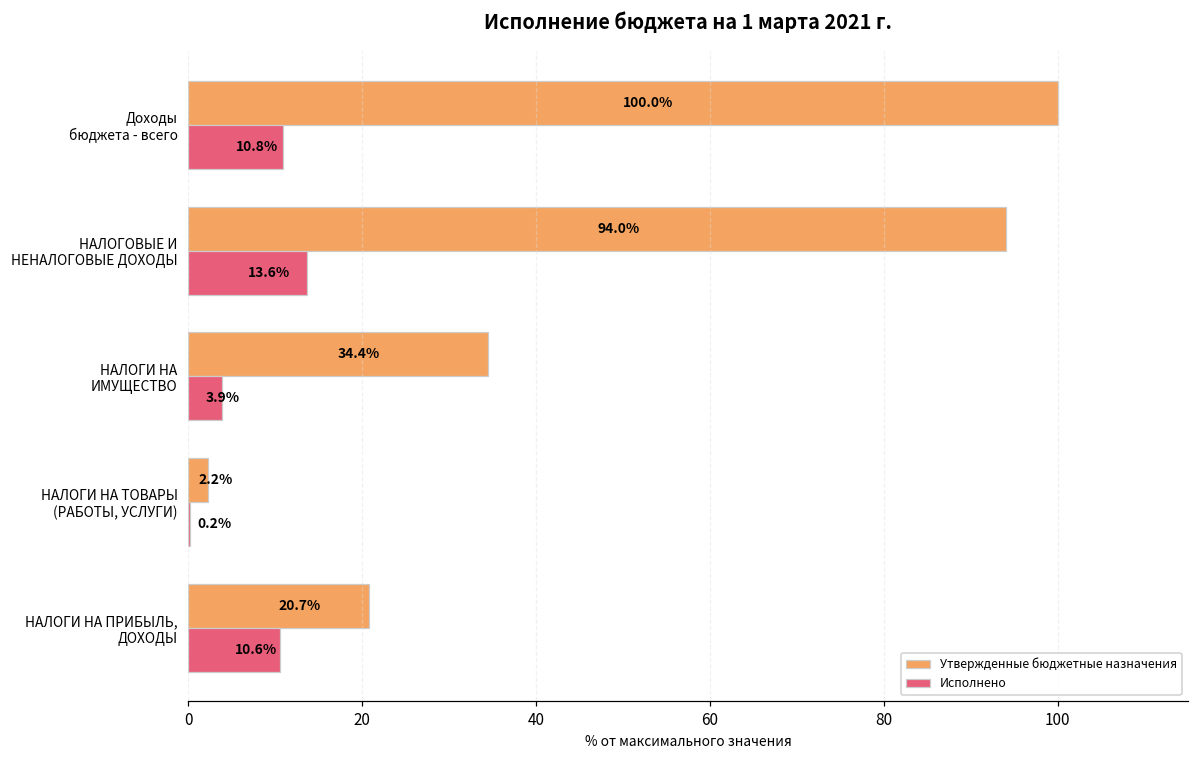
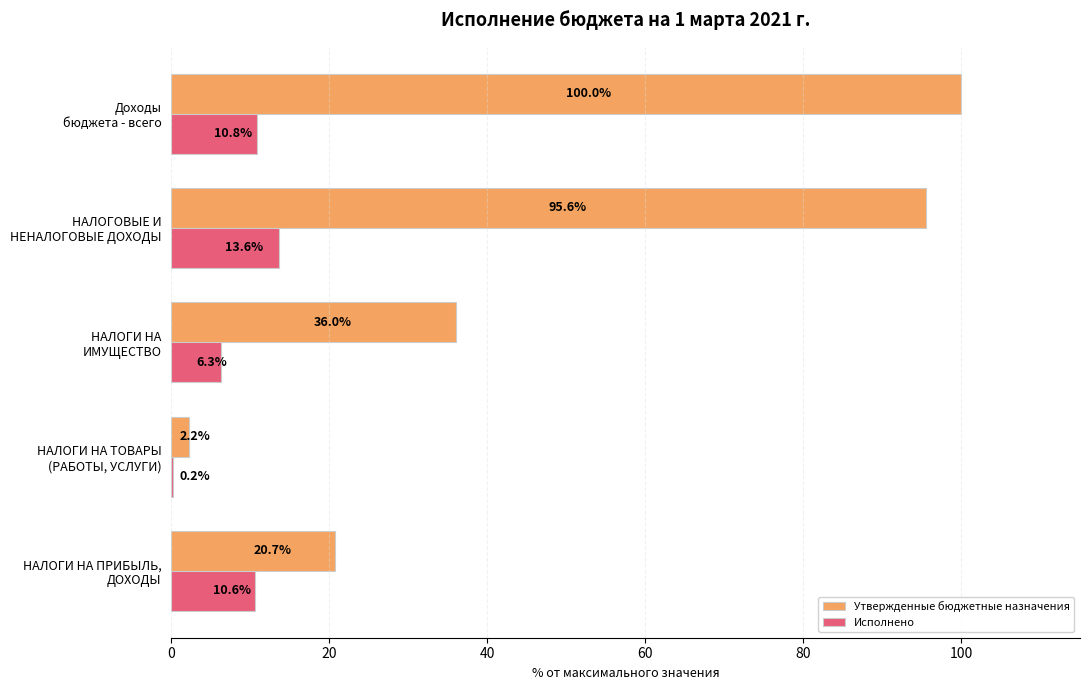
Утвержденные бюджетные назначения, НАЛОГОВЫЕ И НЕНАЛОГОВЫЕ ДОХОДЫ: 94.0% -> 95.6%
Утвержденные бюджетные назначения, НАЛОГИ НА ИМУЩЕСТВО: 34.4% -> 36.0%
Исполнено, НАЛОГИ НА ИМУЩЕСТВО: 3.9% -> 6.3%
